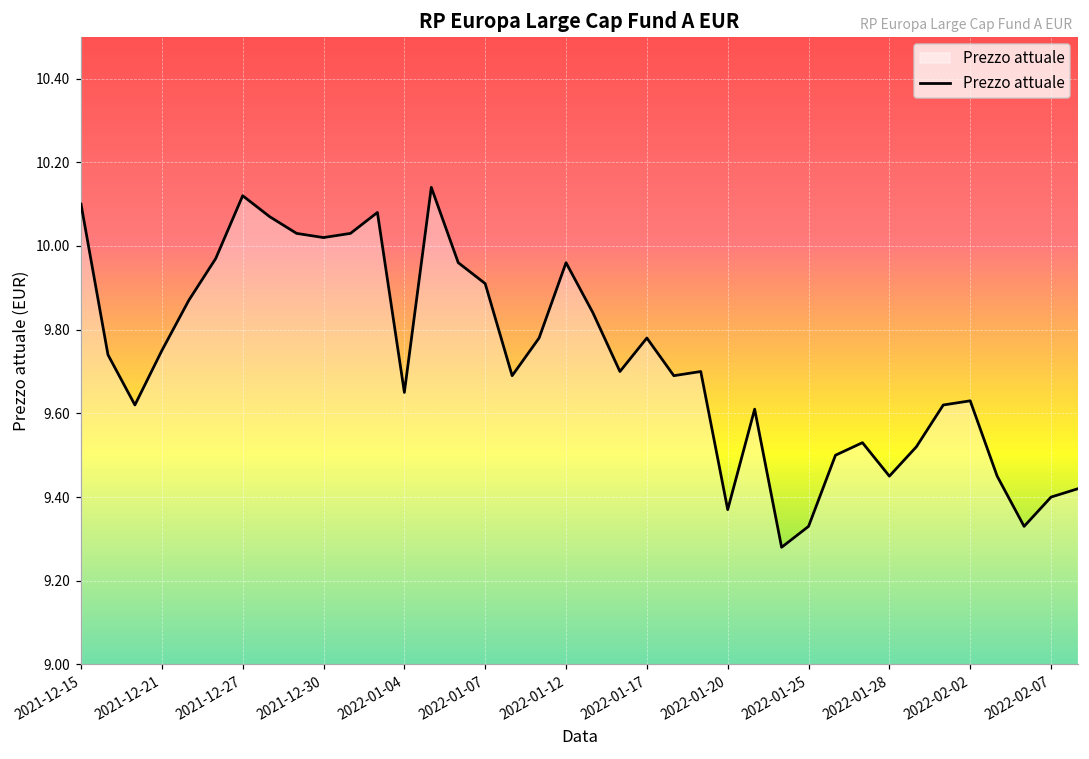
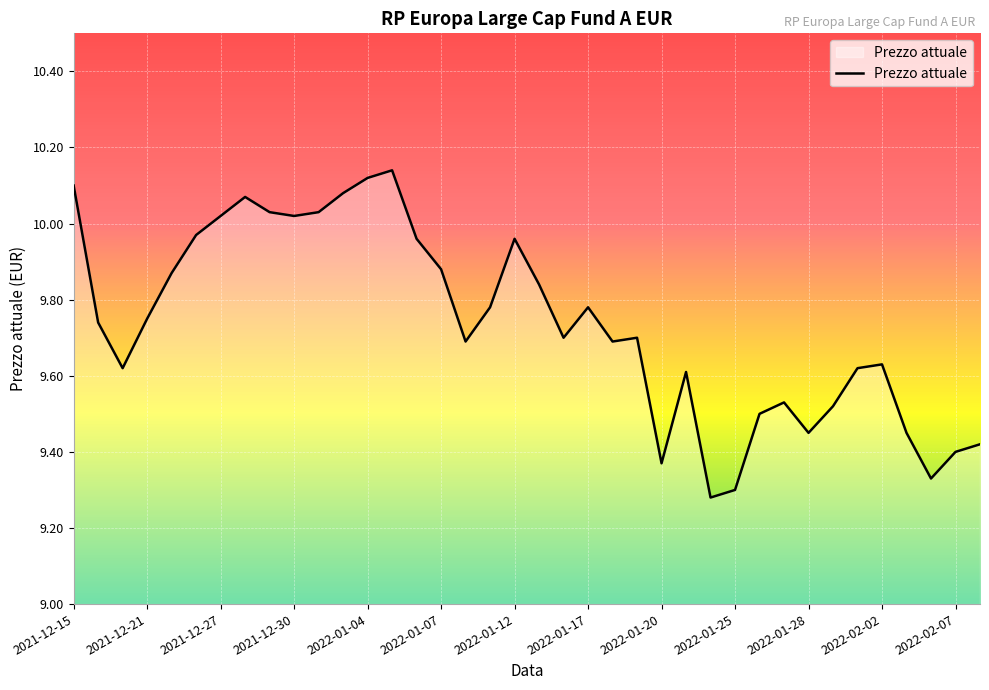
2021-12-27: 10.12 -> 10.02
2022-01-04: 9.65 -> 10.12
2022-01-07: 9.91 -> 9.88
2022-01-25: 9.33 -> 9.30
